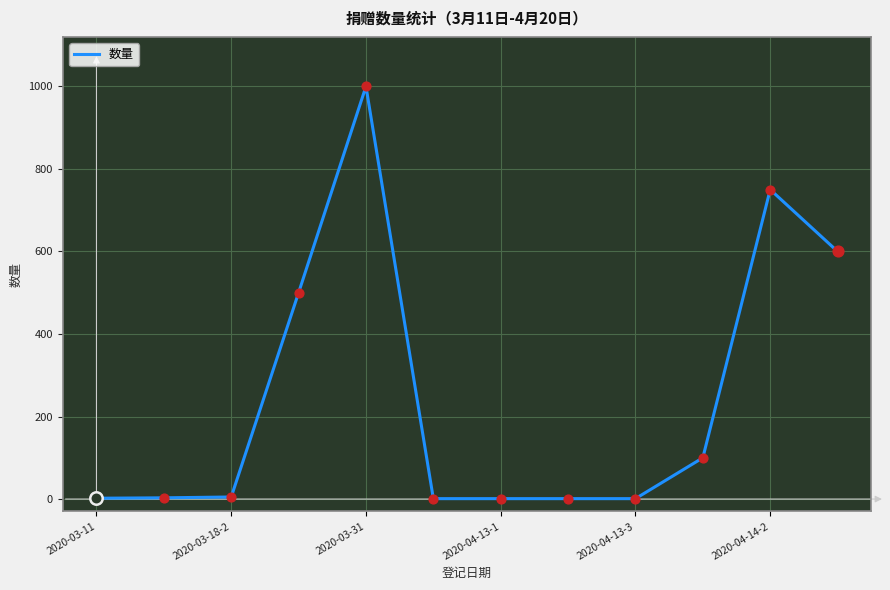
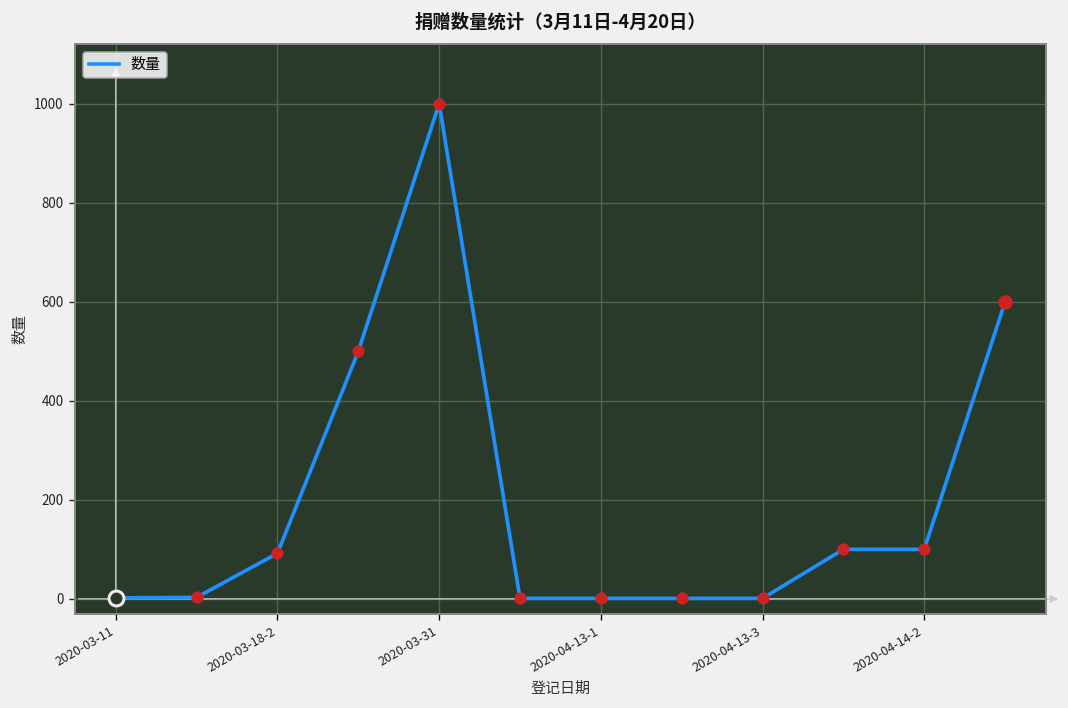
数量, 2020-03-18-2: 10 -> 90
数量, 2020-04-14-2: 750 -> 100
